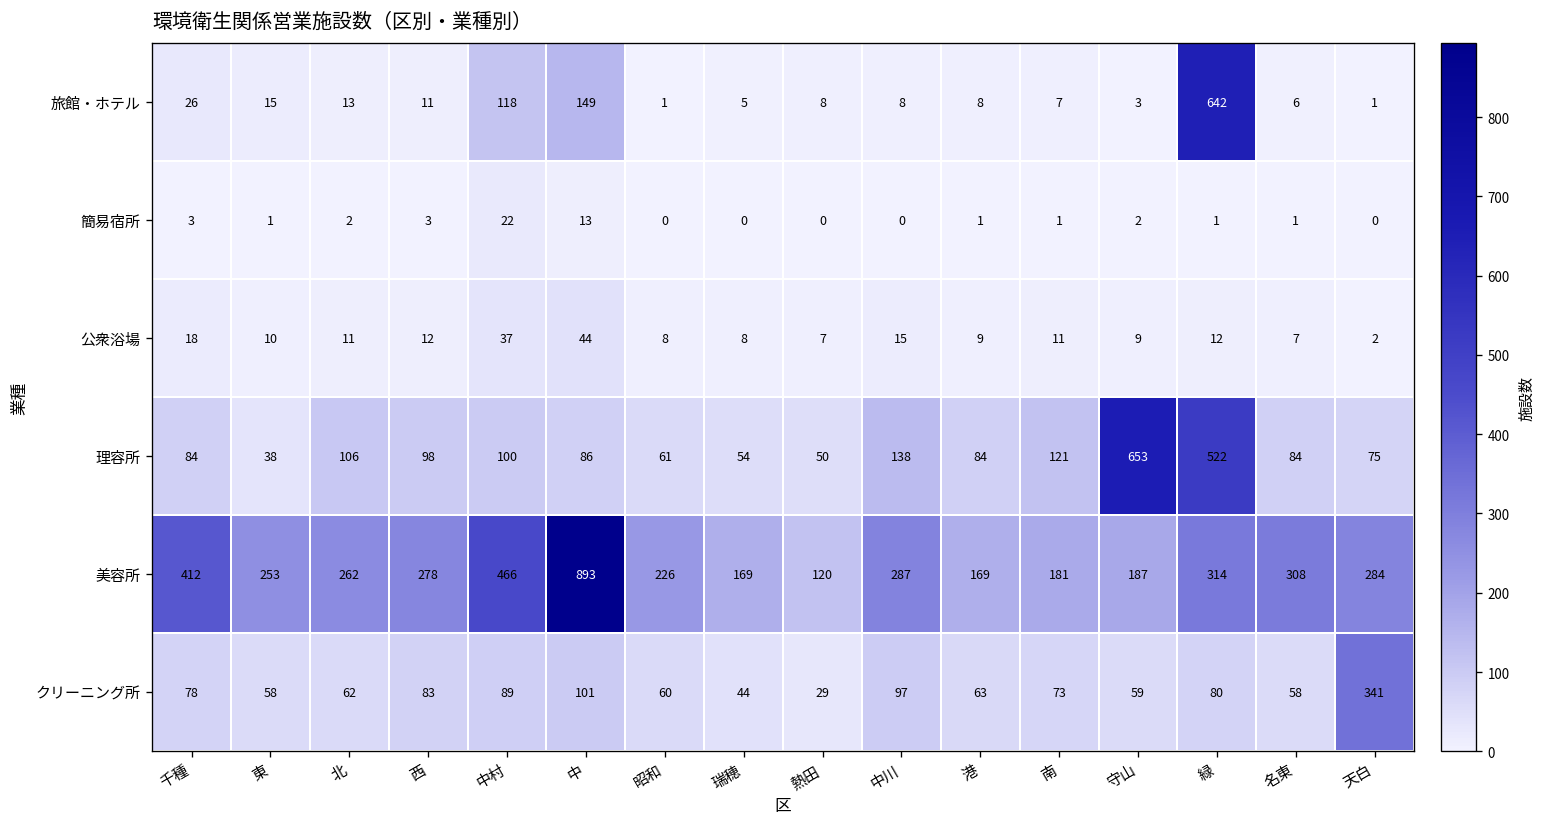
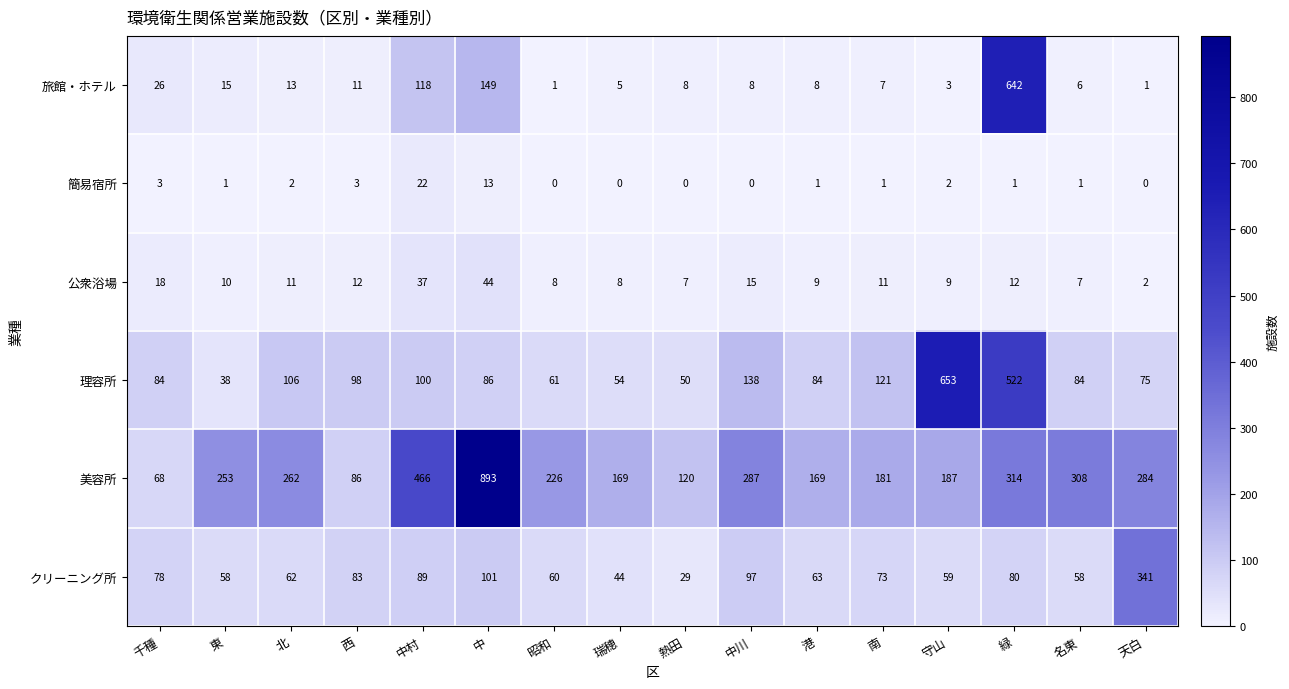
美容所, 千種: 412 -> 68
美容所, 西: 278 -> 86
